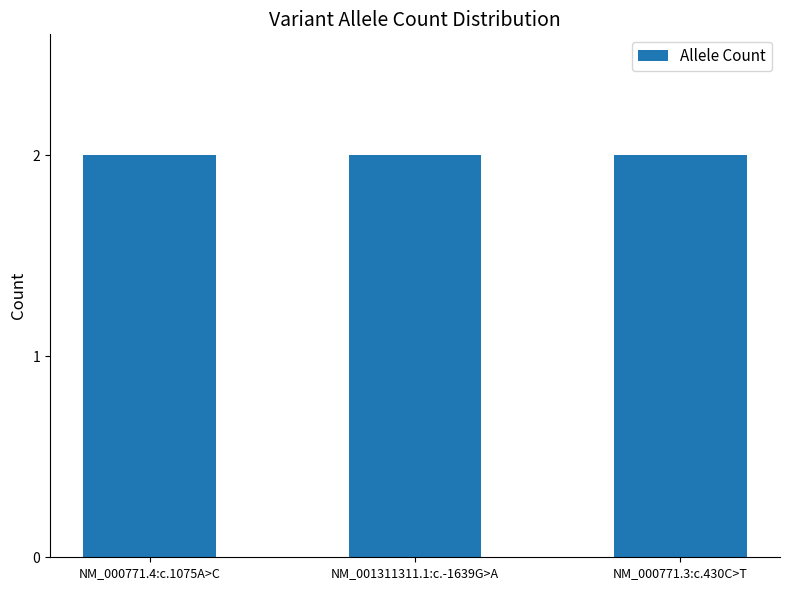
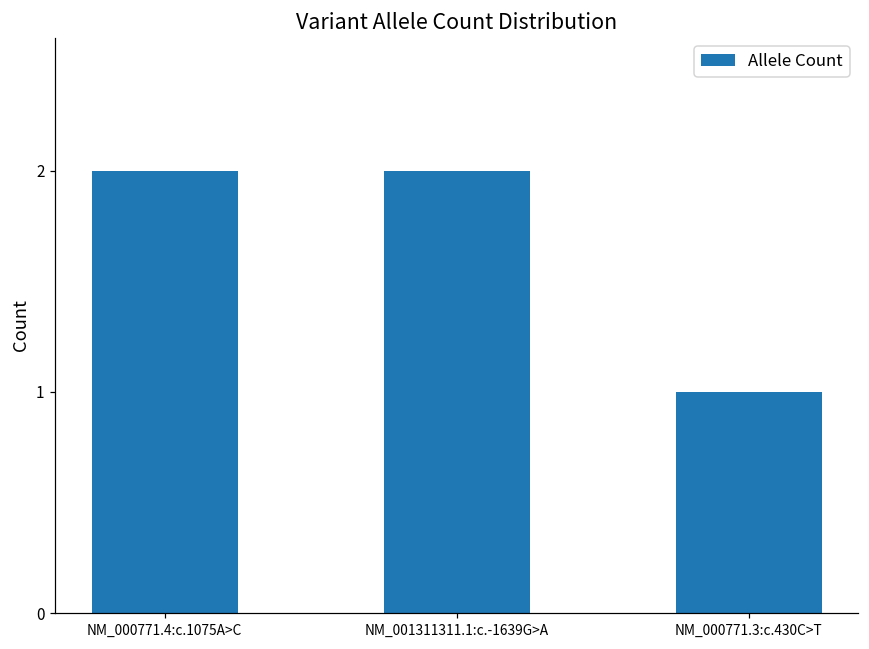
NM_000771.3:c.430C>T: 2 -> 1
